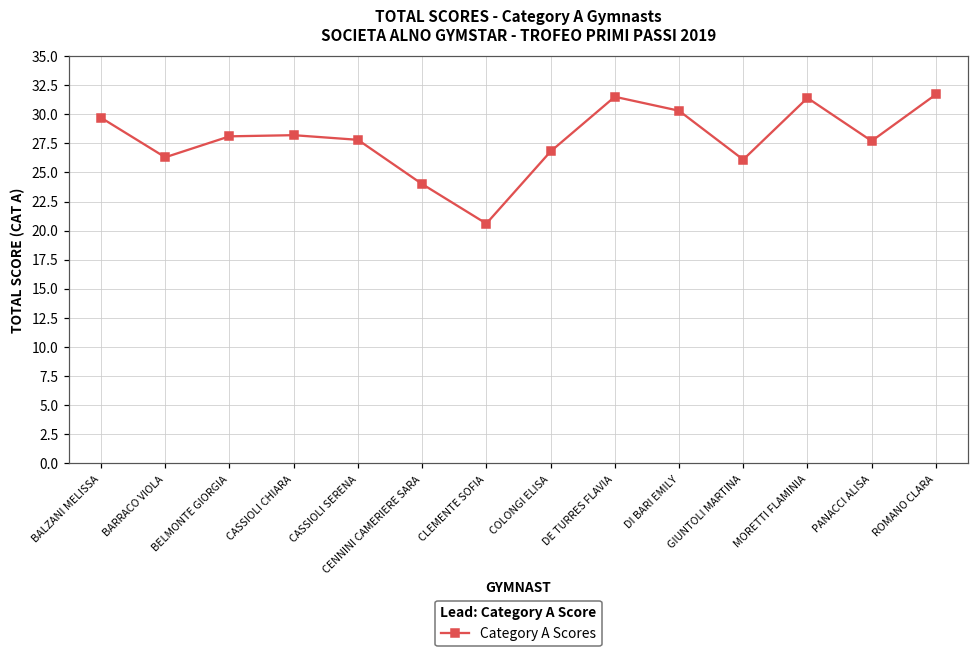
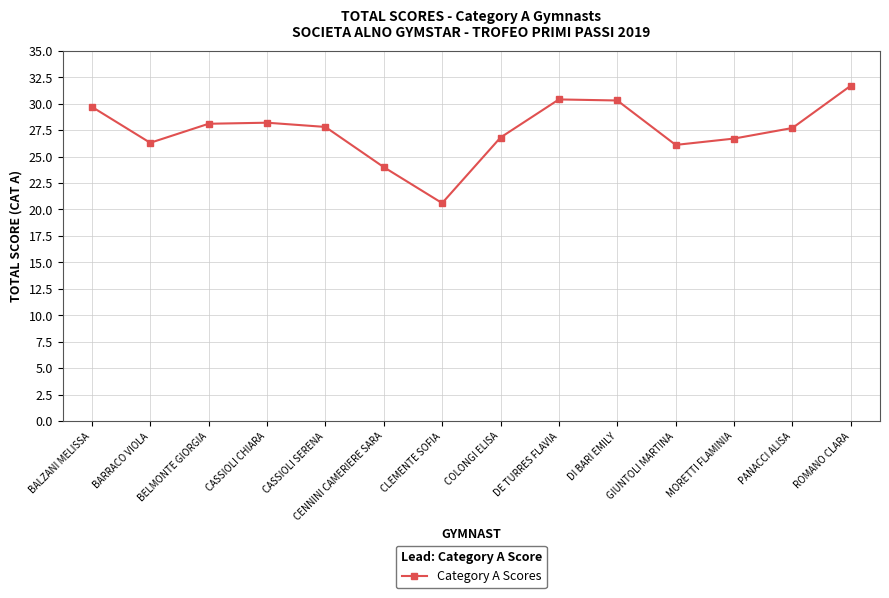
DE TURRES FLAVIA: 31.5 -> 30.4
MORETTI FLAMINIA: 31.4 -> 26.7
